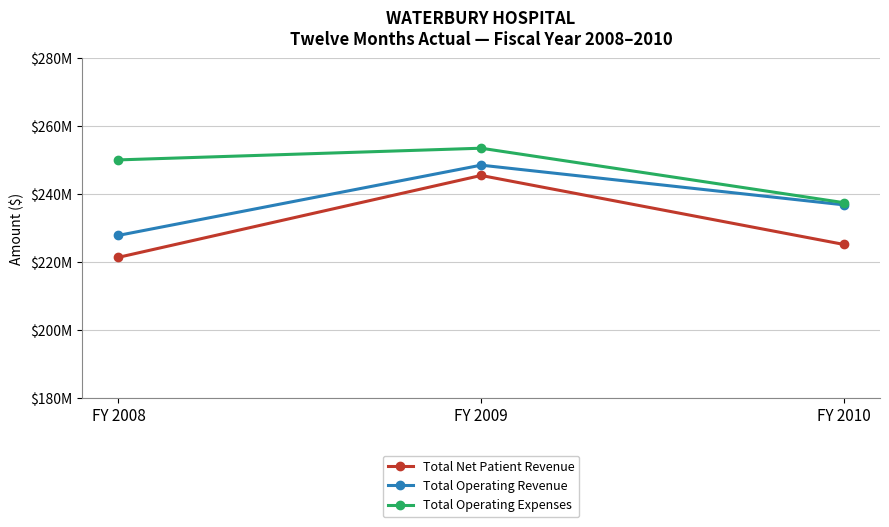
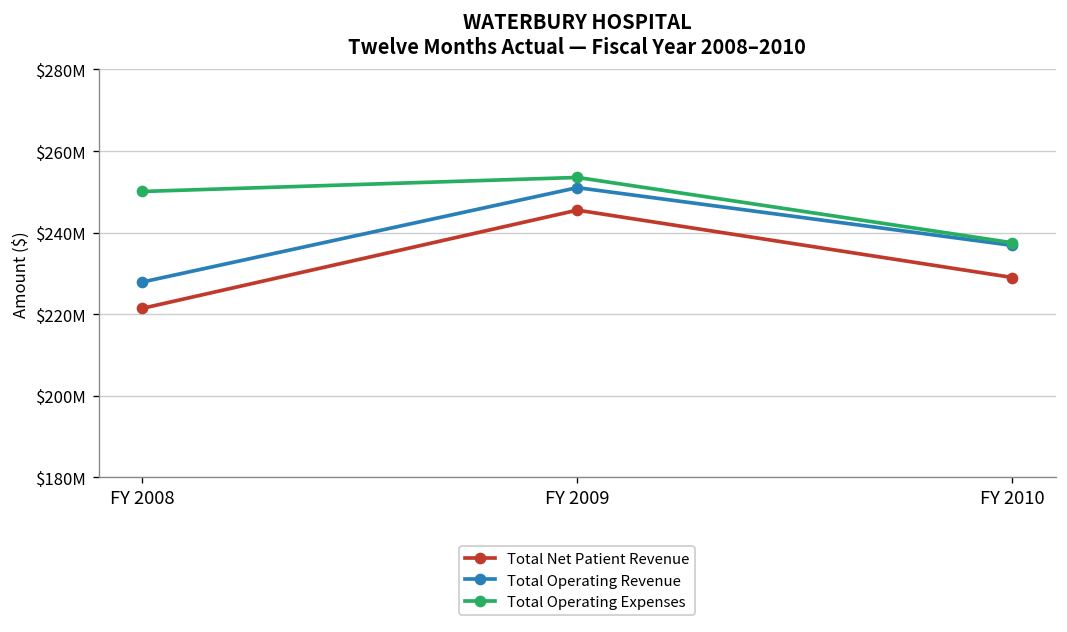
Total Operating Revenue, FY 2009: $249000000 -> $251000000
Total Net Patient Revenue, FY 2010: $225000000 -> $229000000
